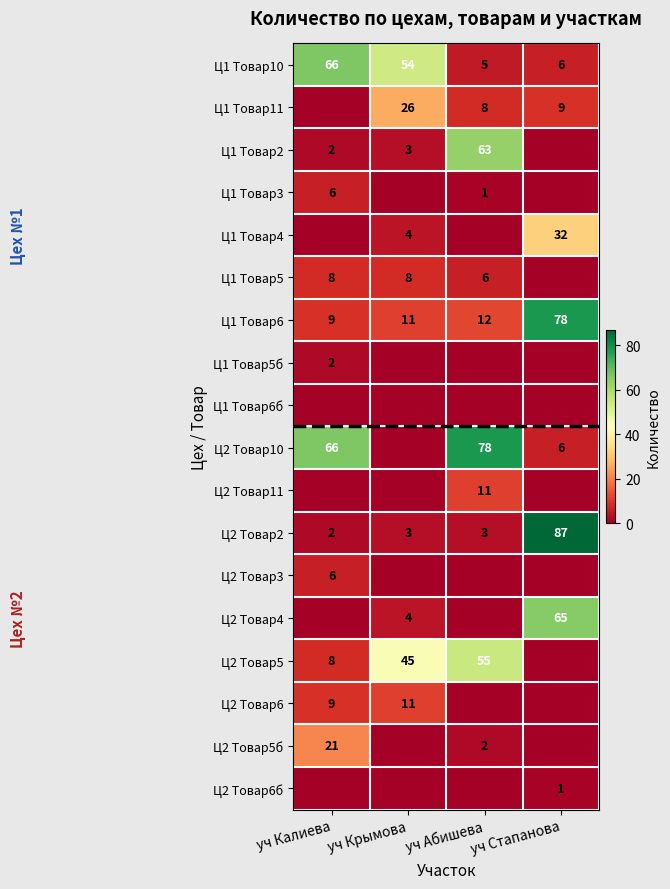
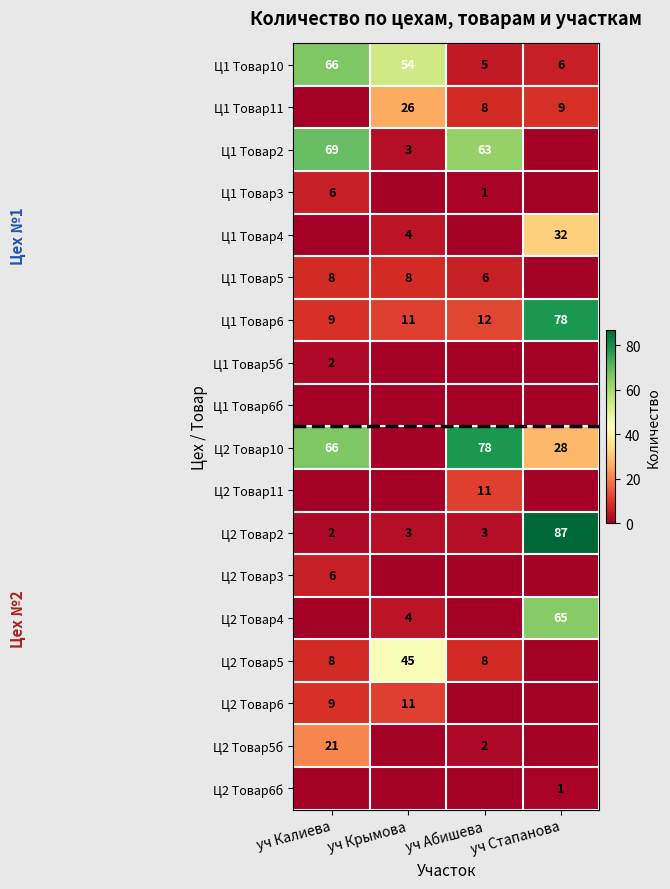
Ц1 Товар2, уч Калиева: 2 -> 69
Ц2 Товар10, уч Стапанова: 6 -> 28
Ц2 Товар5, уч Абишева: 55 -> 8
